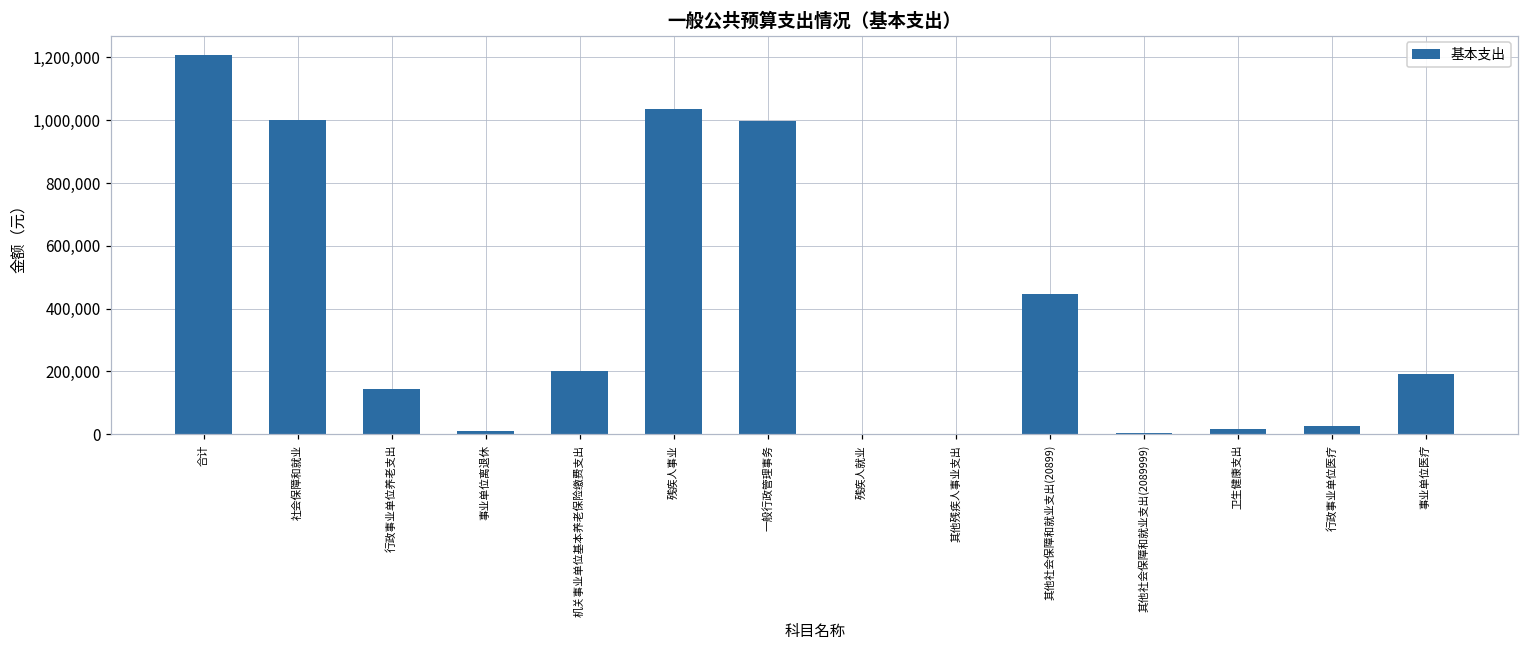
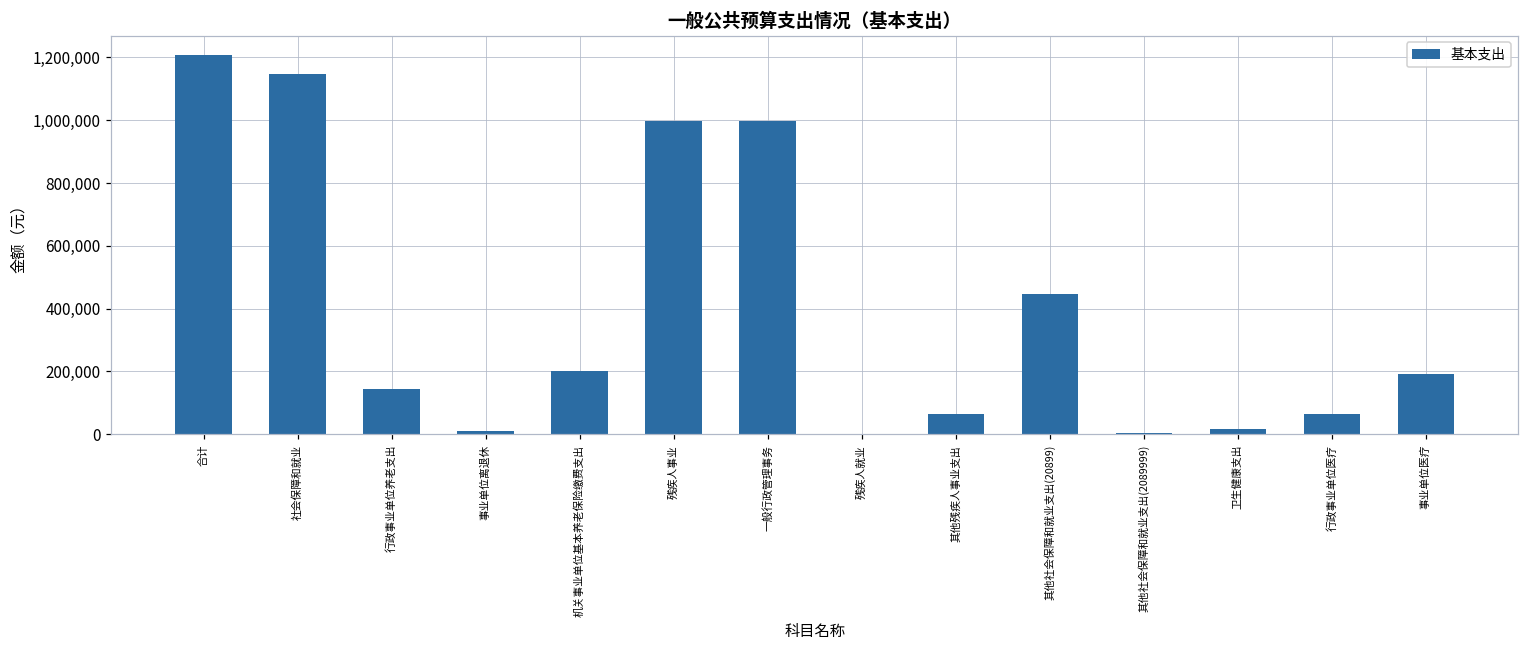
社会保障和就业: 1,000,000 -> 1,150,000
残疾人事业: 1,040,000 -> 1,000,000
其他残疾人事业支出: 0 -> 60,000
行政事业单位医疗: 30,000 -> 60,000
